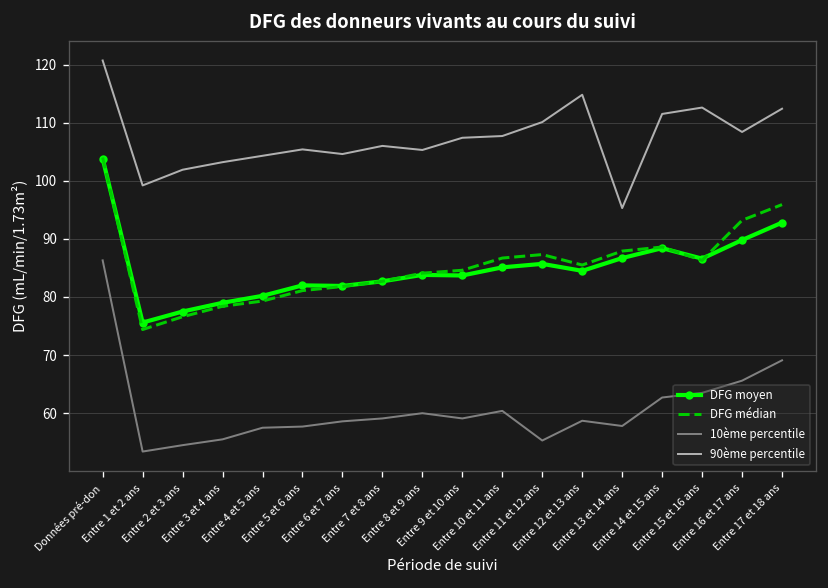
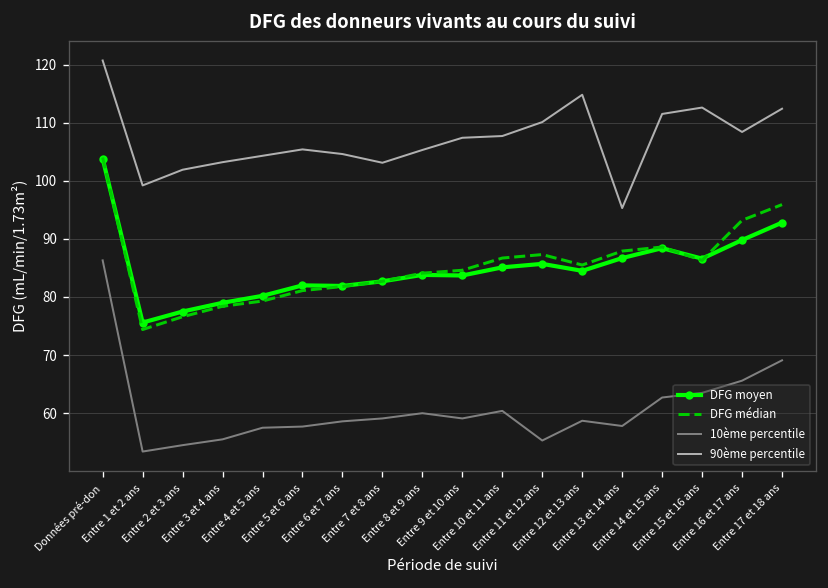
90ème percentile, Entre 7 et 8 ans: 106 -> 103
